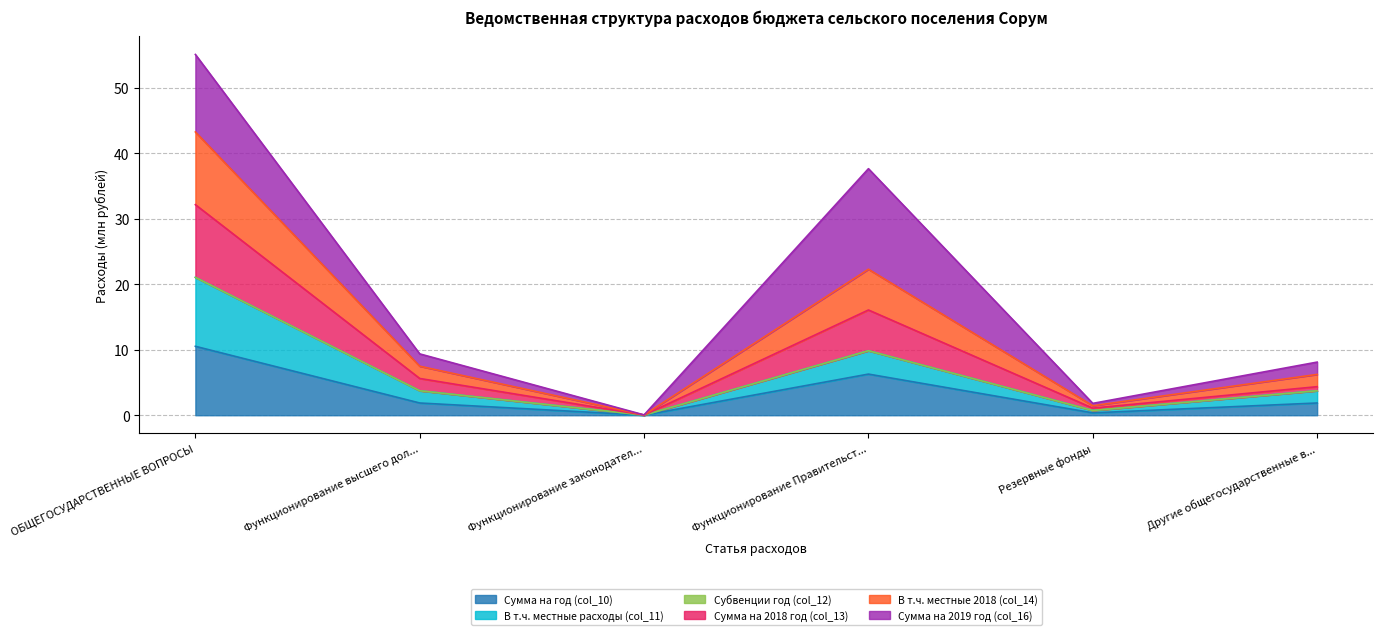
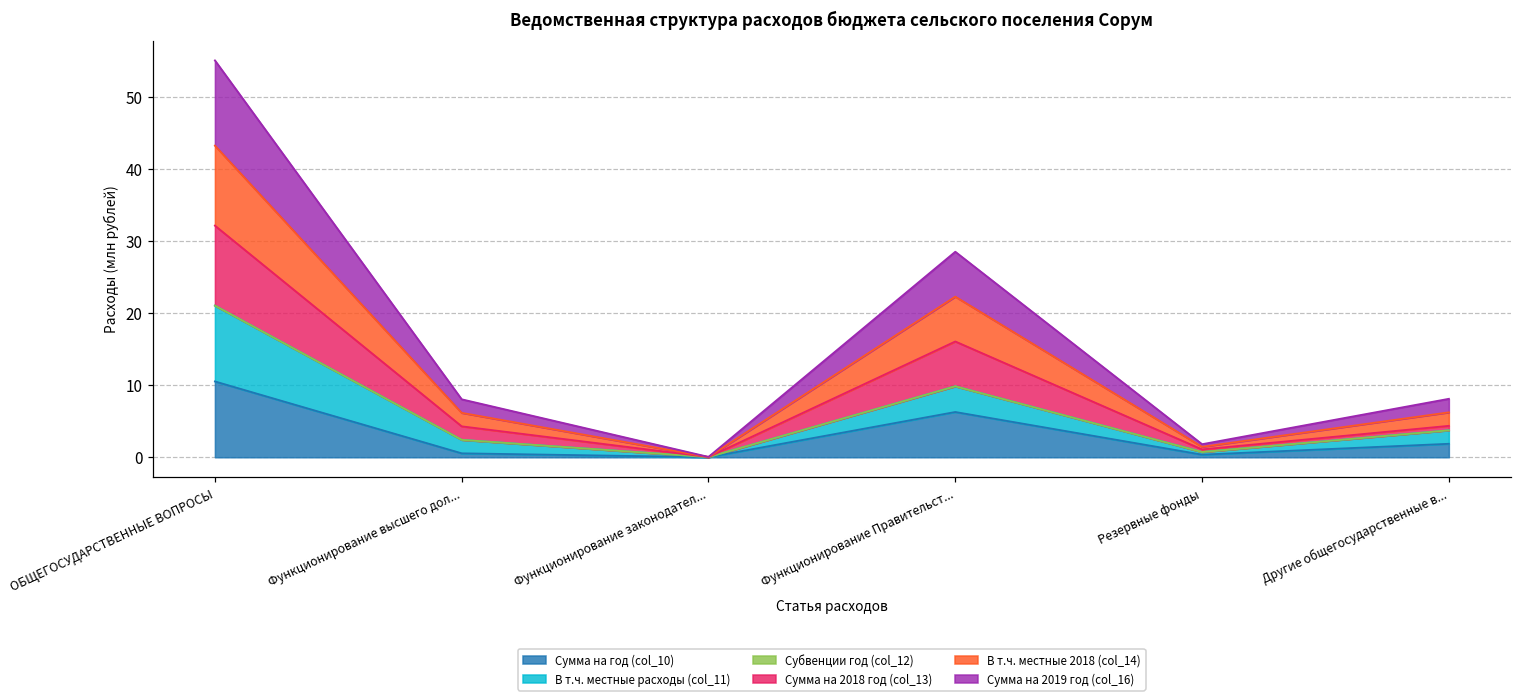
Сумма на год (col_10), Функционирование высшего дол...: 2 -> 1
Сумма на 2019 год (col_16), Функционирование Правительст...: 15 -> 6
